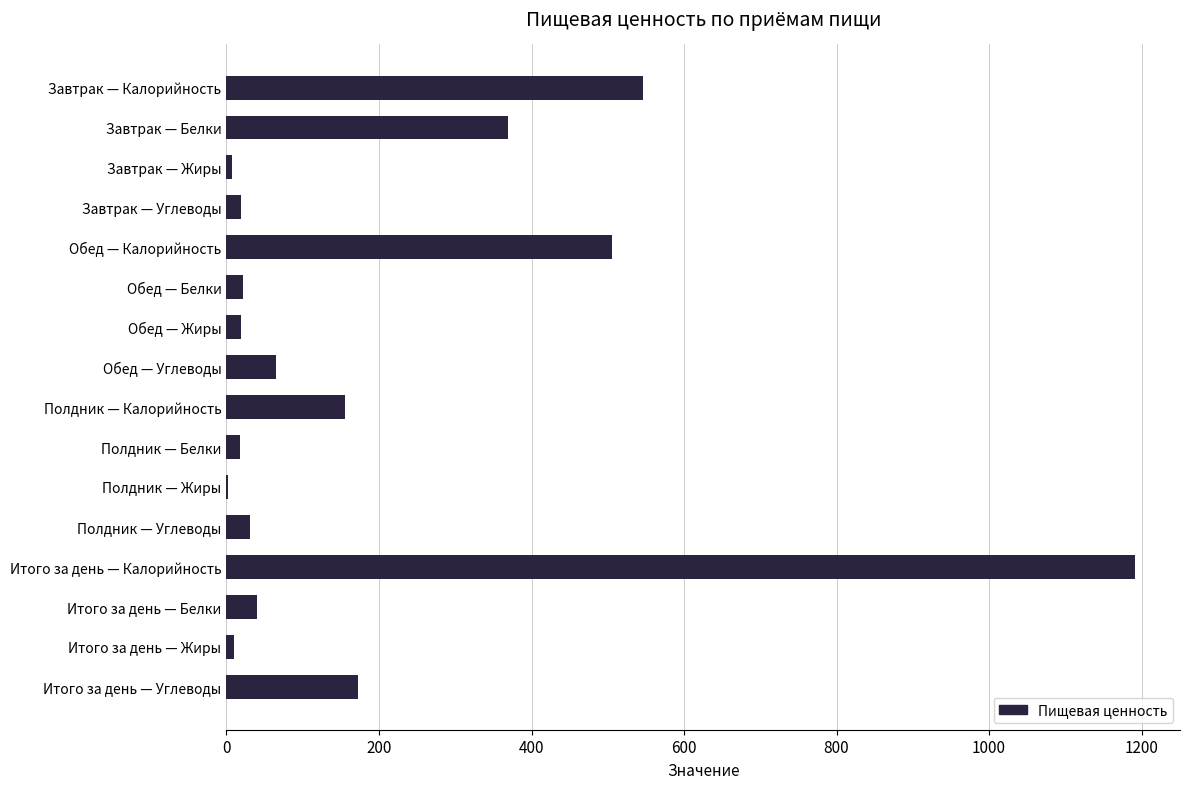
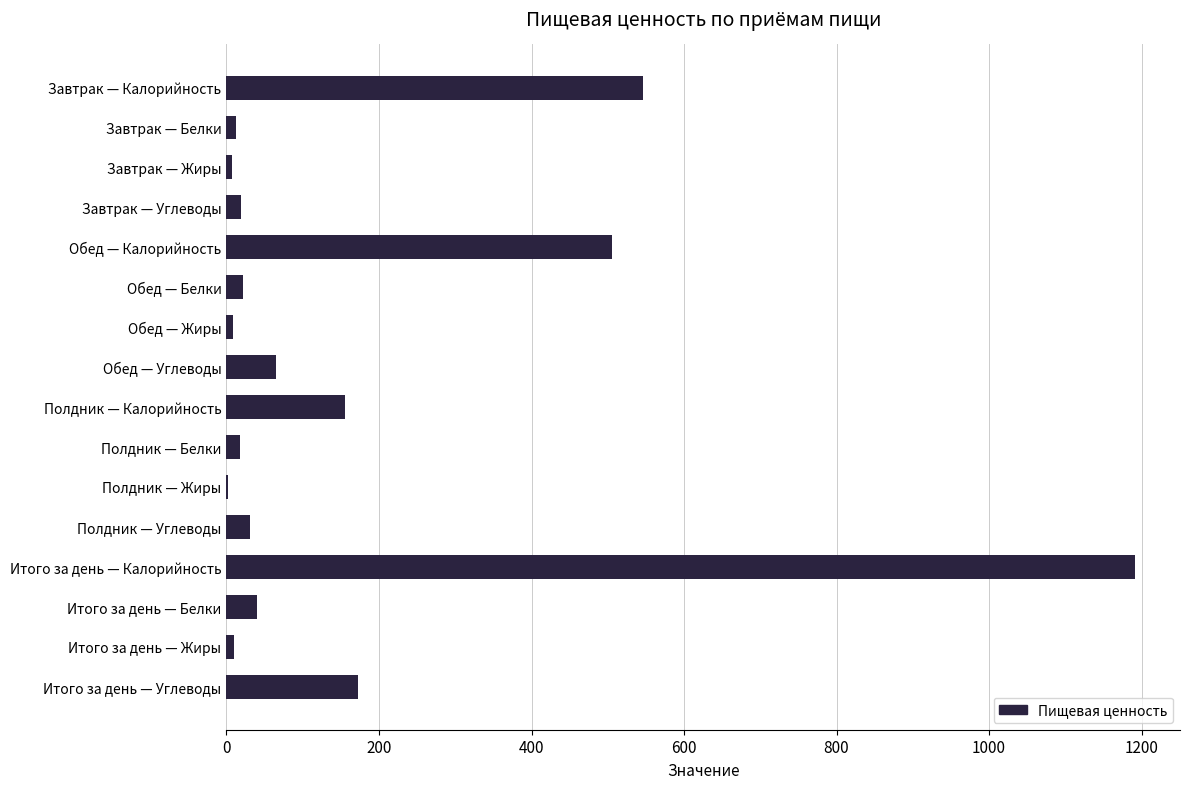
Завтрак — Белки: 370 -> 10
Обед — Жиры: 20 -> 10
